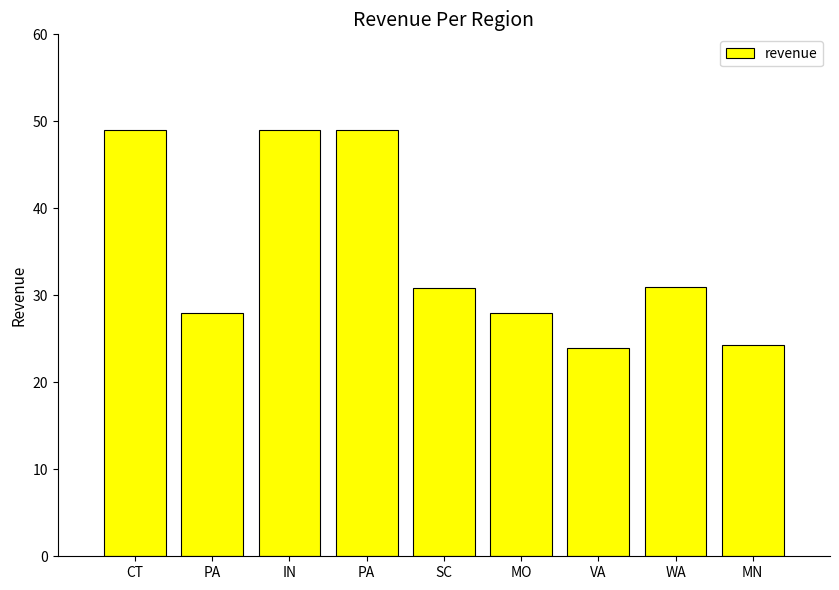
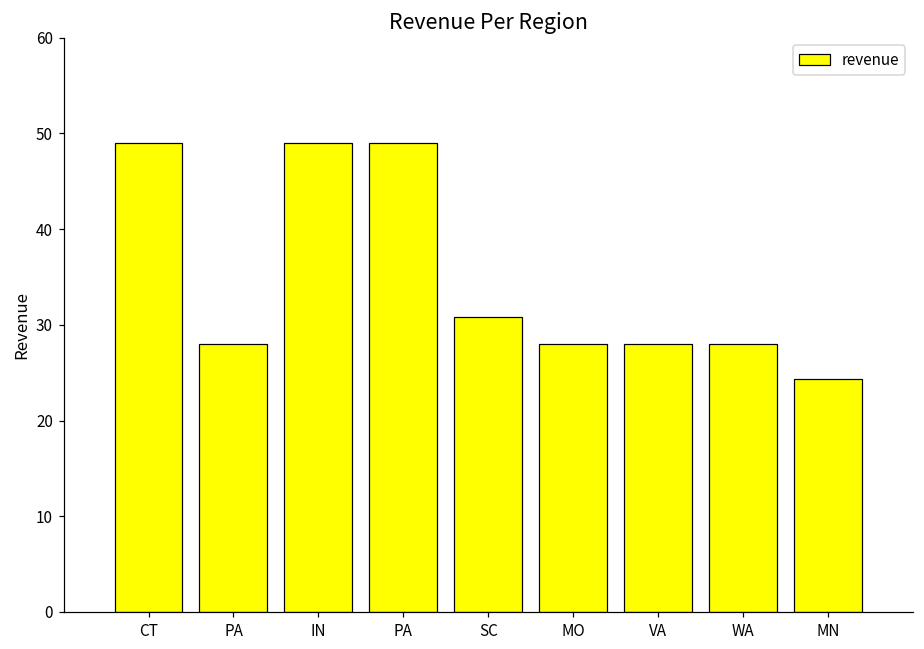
VA: 24 -> 28
WA: 31 -> 28
